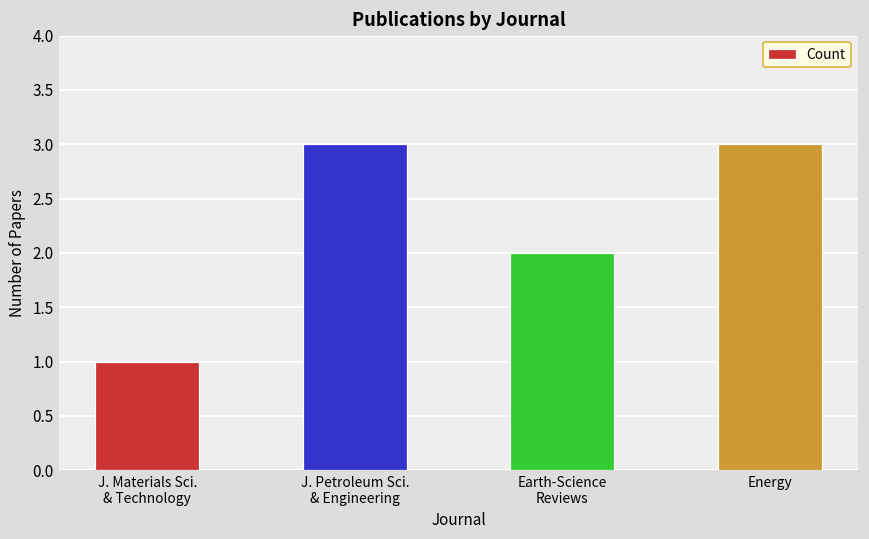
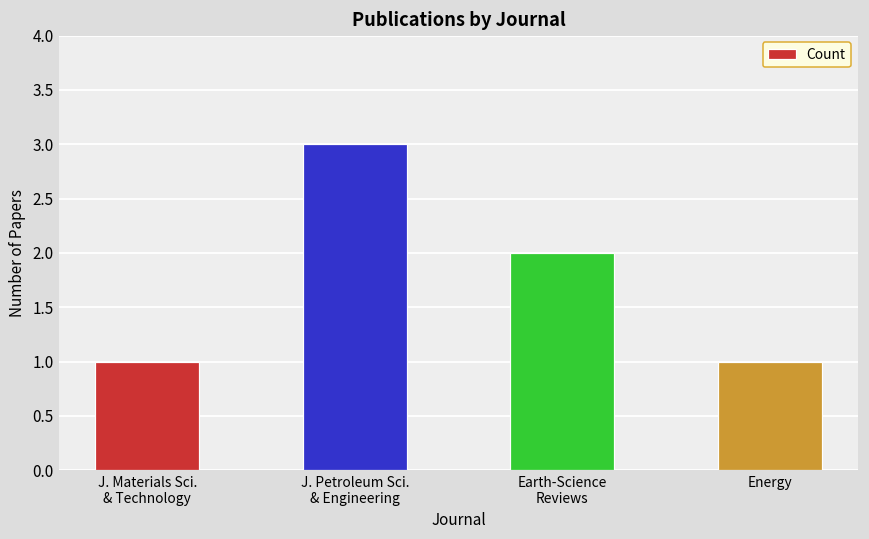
Energy: 3 -> 1
